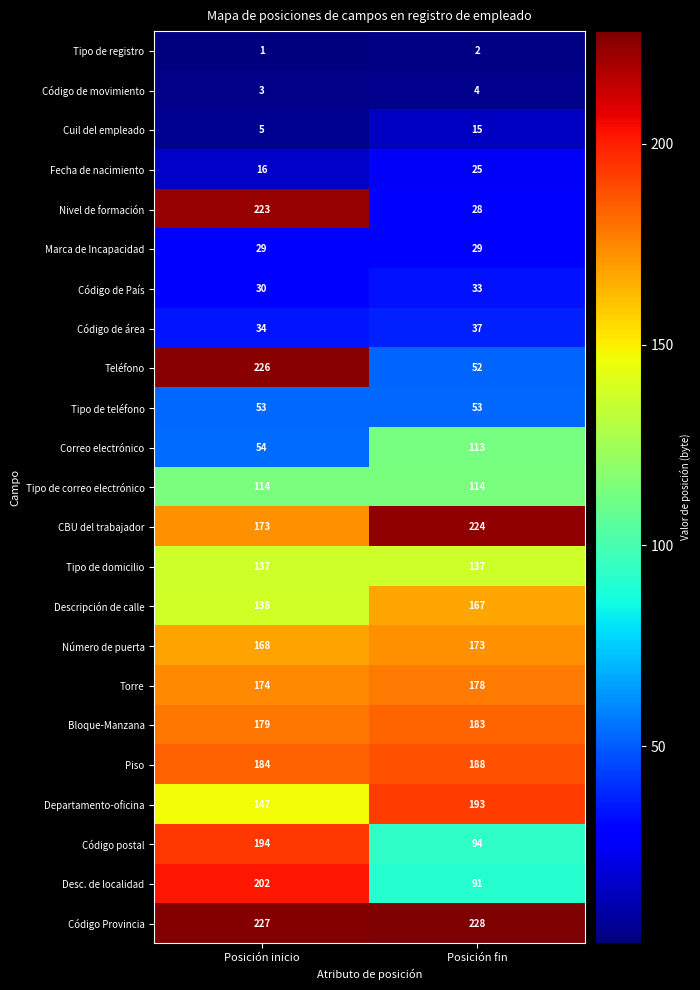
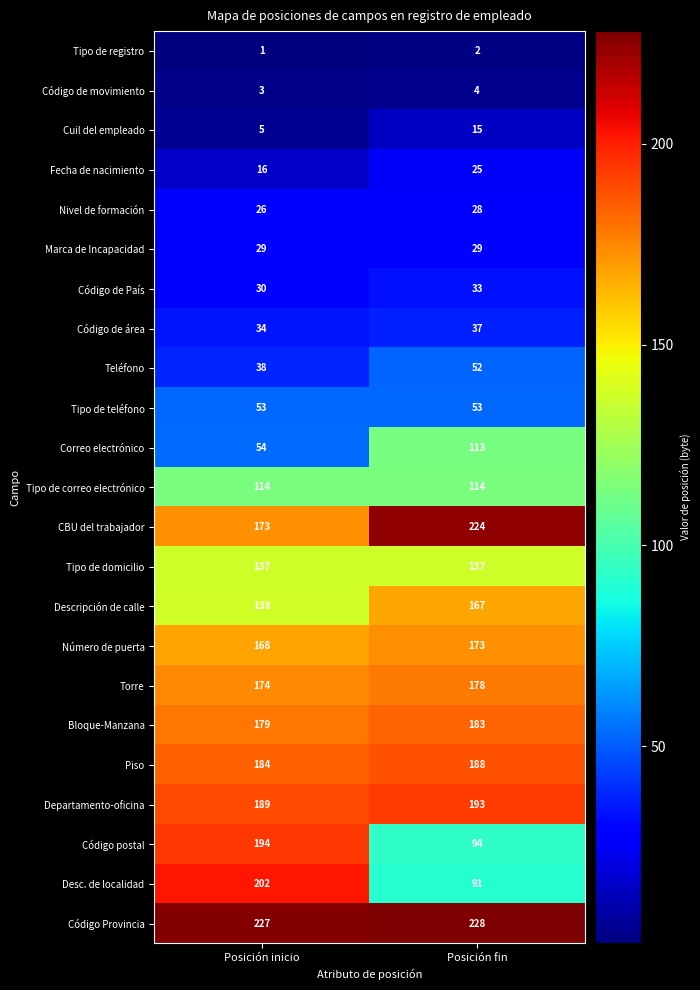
Nivel de formación, Posición inicio: 223 -> 26
Teléfono, Posición inicio: 226 -> 38
Departamento-oficina, Posición inicio: 147 -> 189
